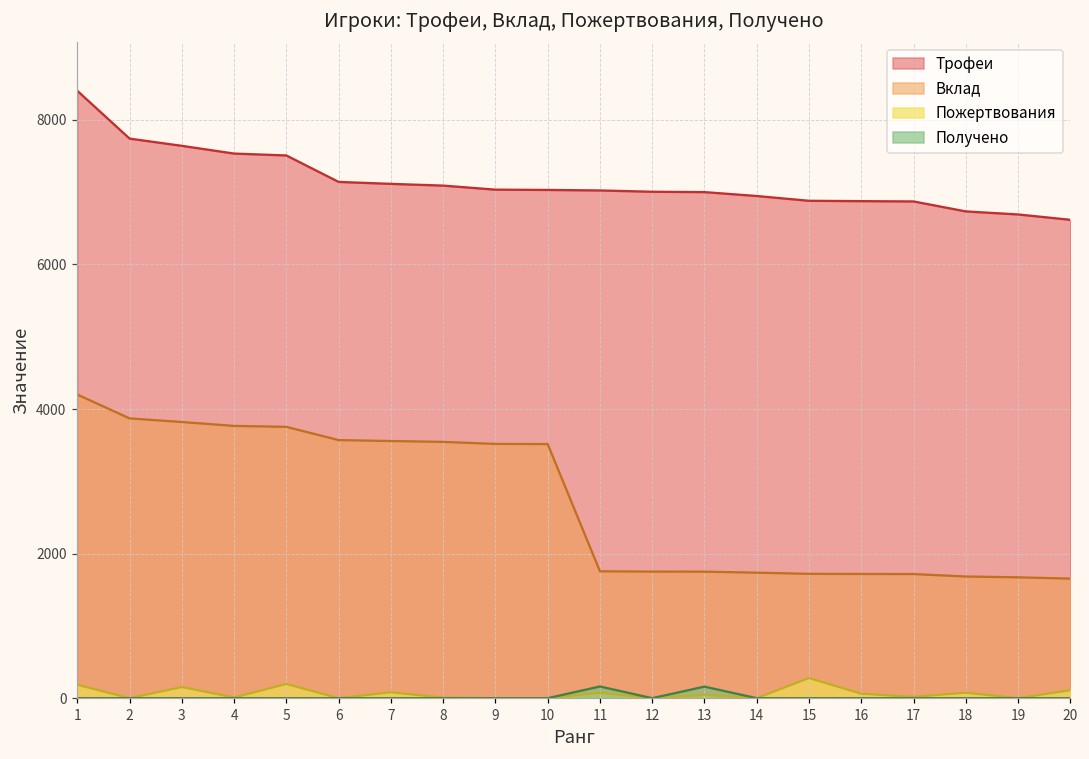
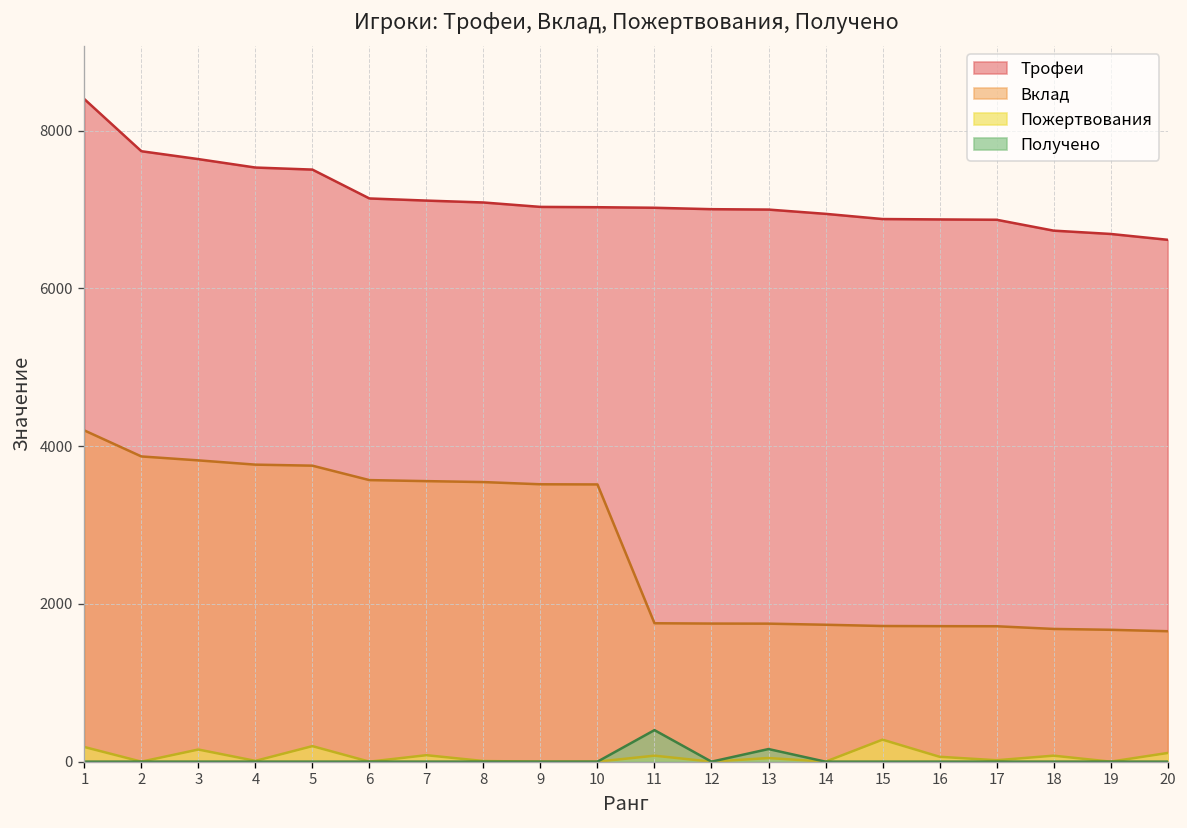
Получено, 11: 200 -> 400
